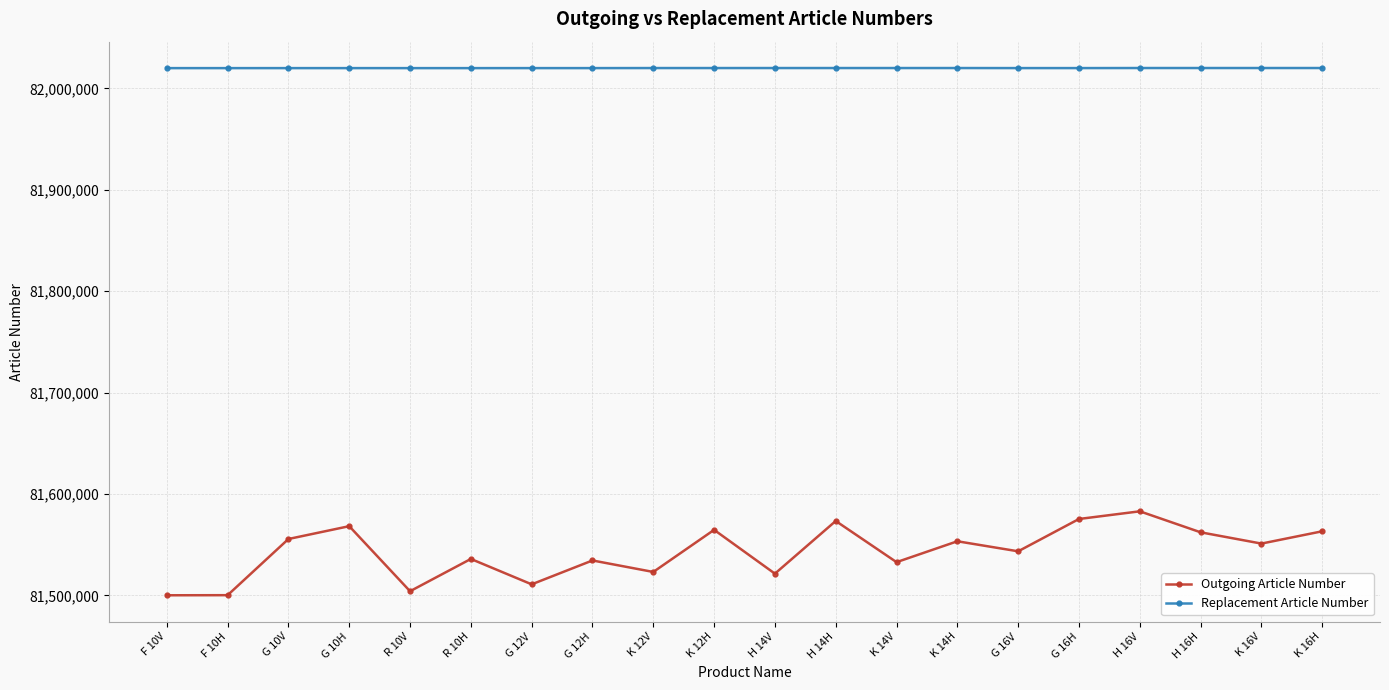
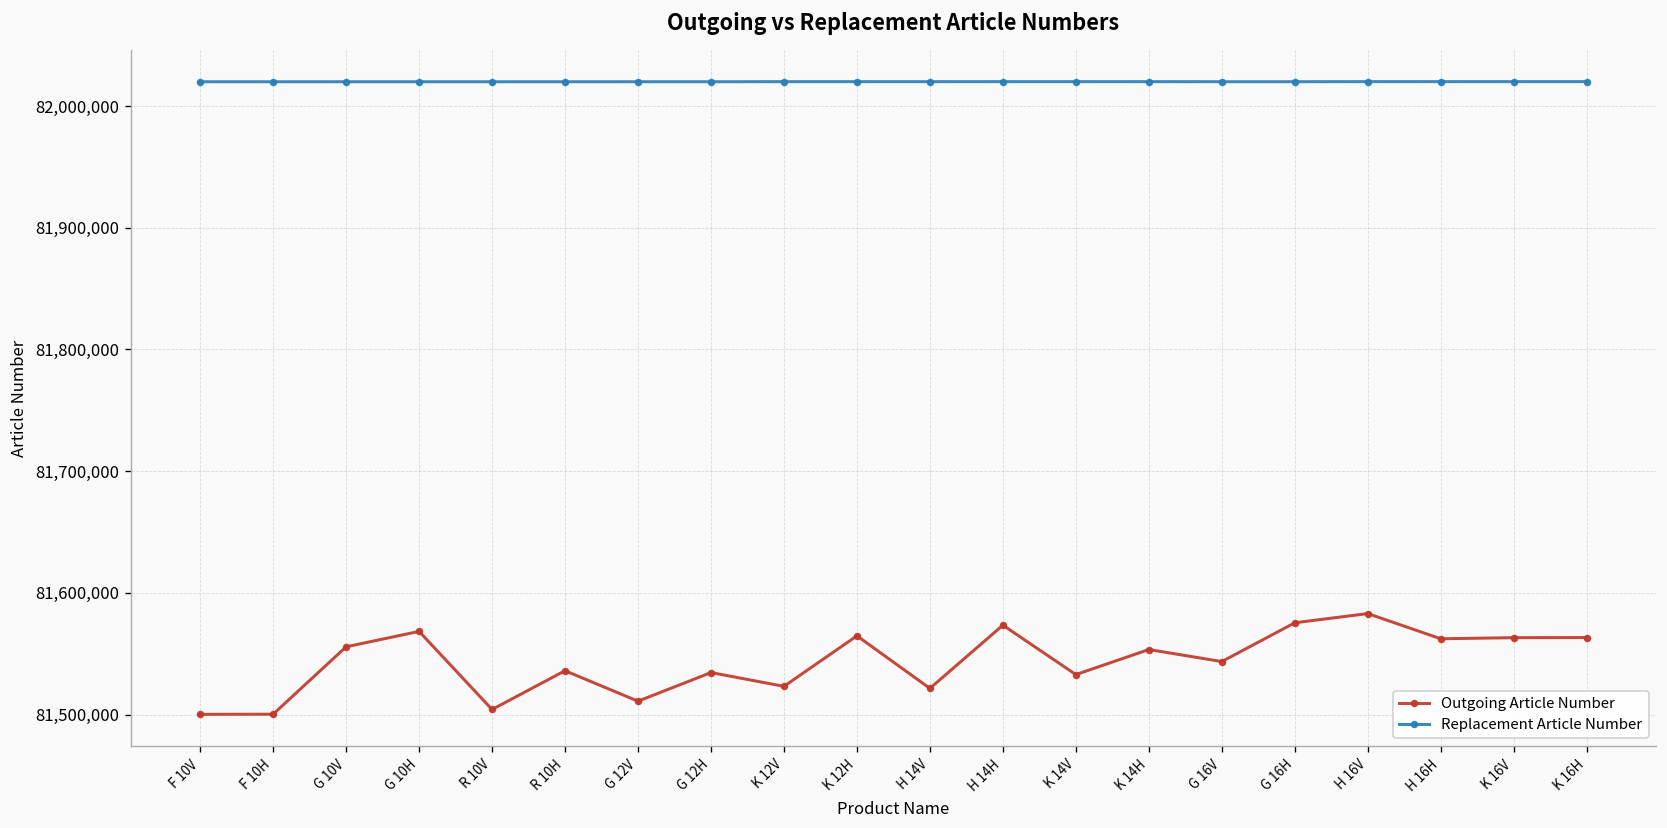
Outgoing Article Number, K 16V: 81,551,000 -> 81,563,000
